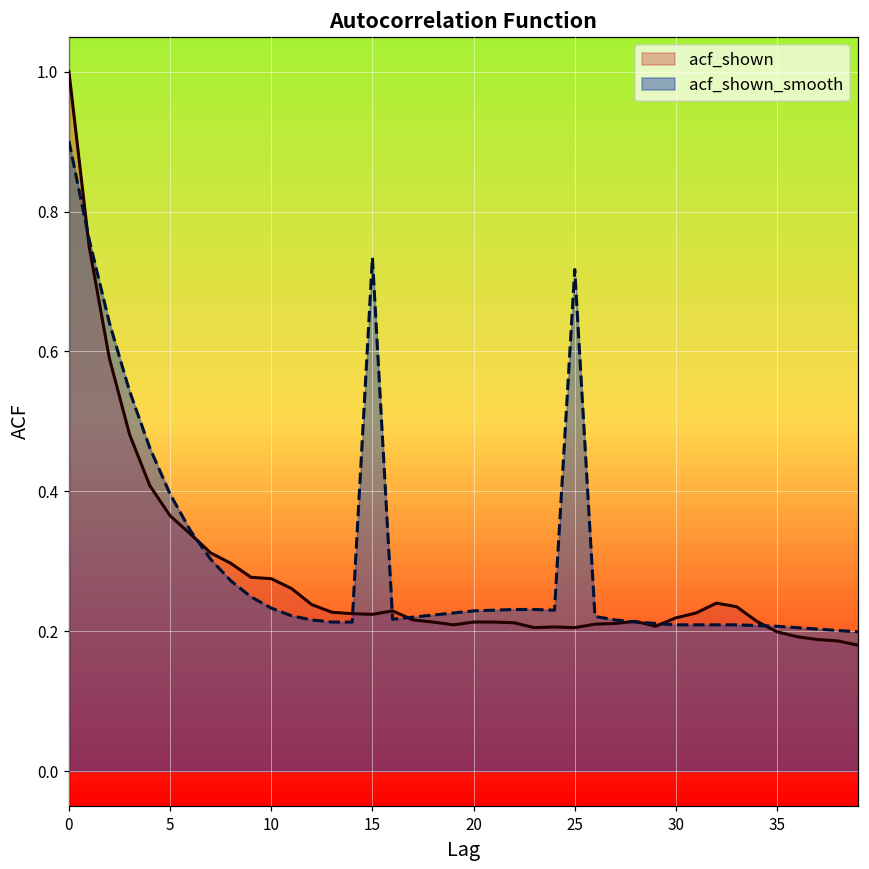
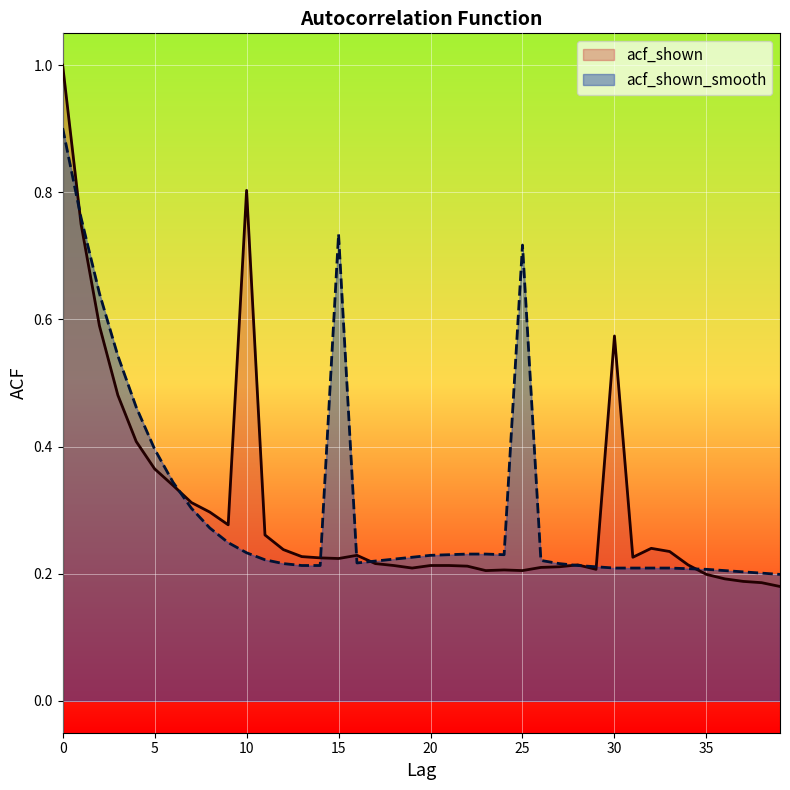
acf_shown, 10: 0.28 -> 0.80
acf_shown, 30: 0.22 -> 0.57
